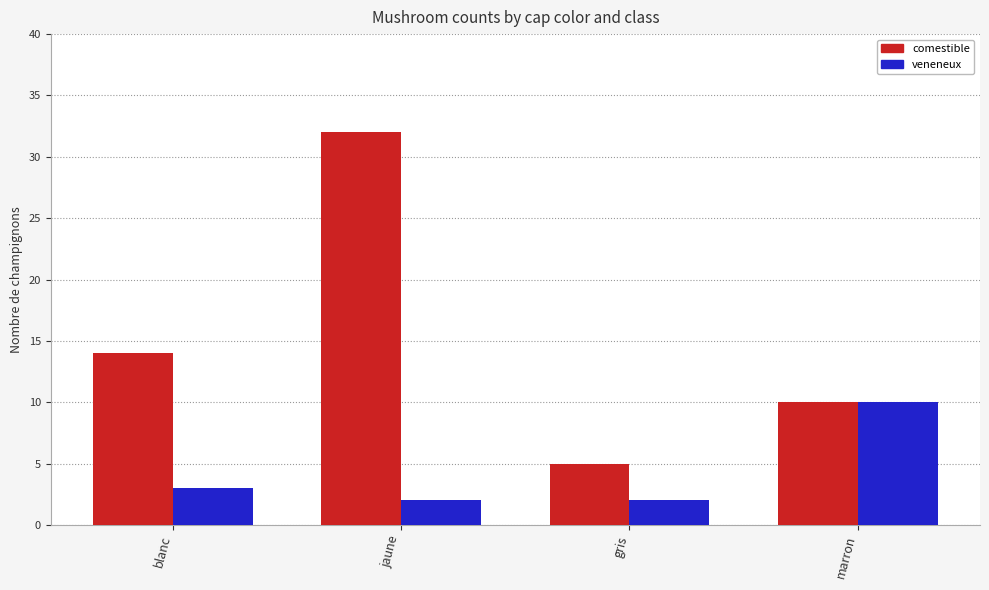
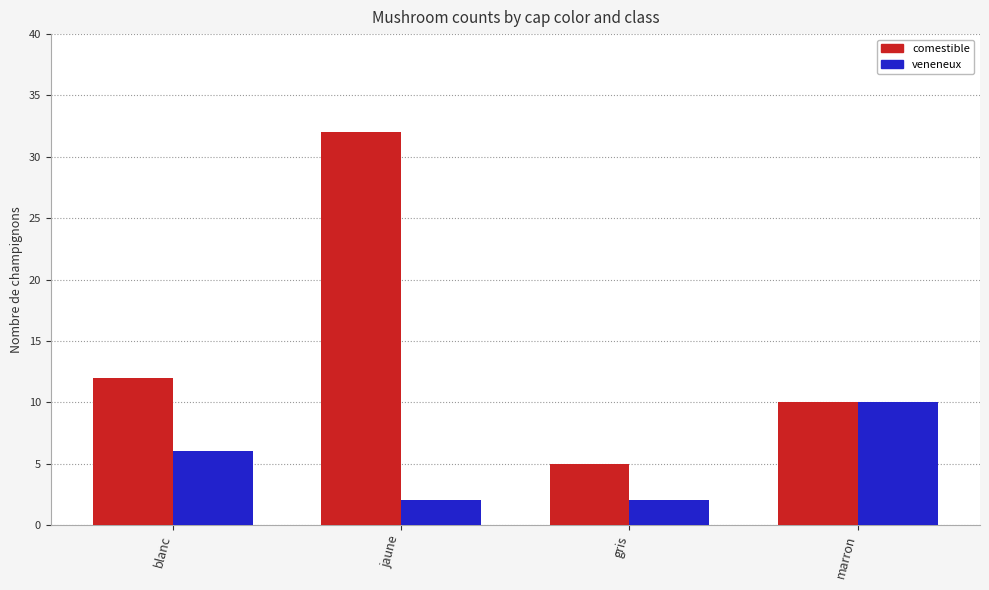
comestible, blanc: 14 -> 12
veneneux, blanc: 3 -> 6
